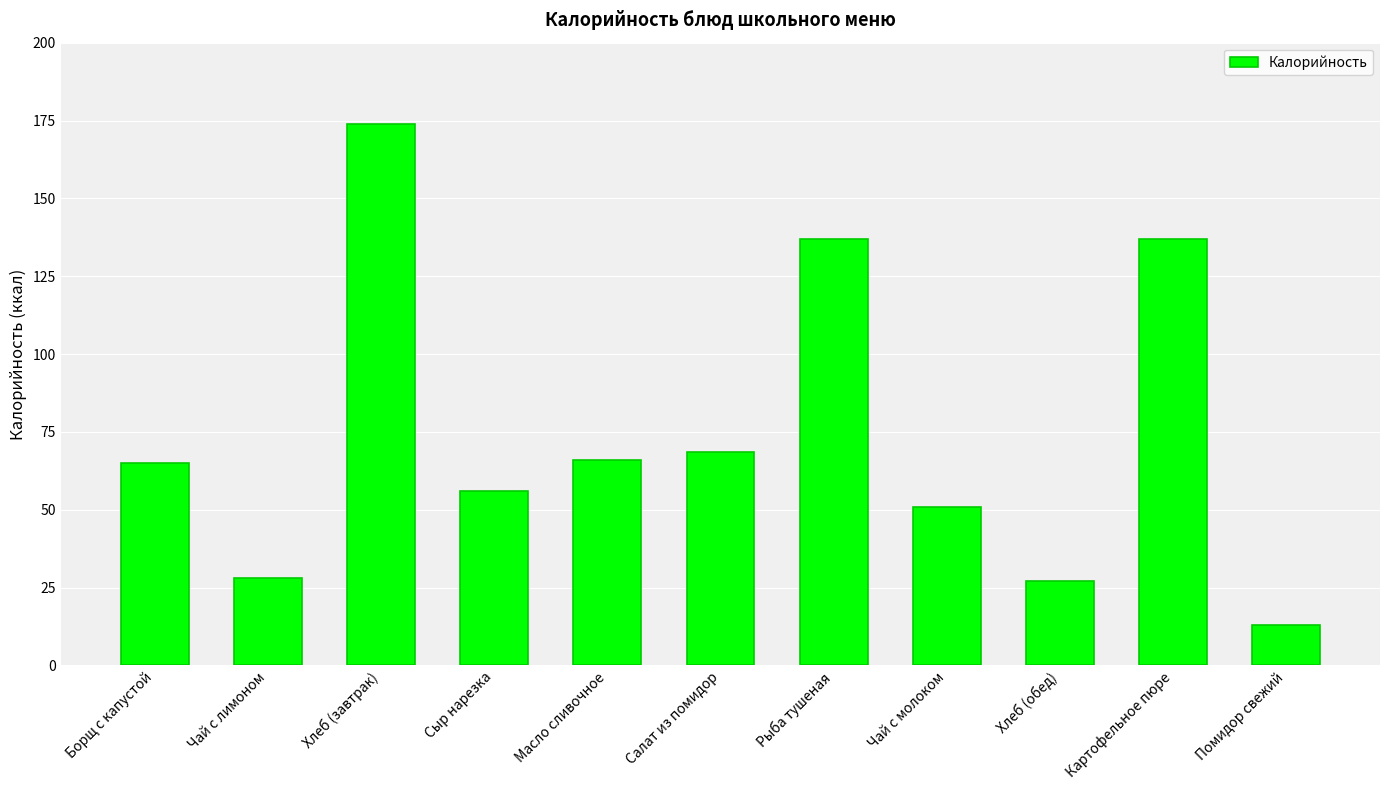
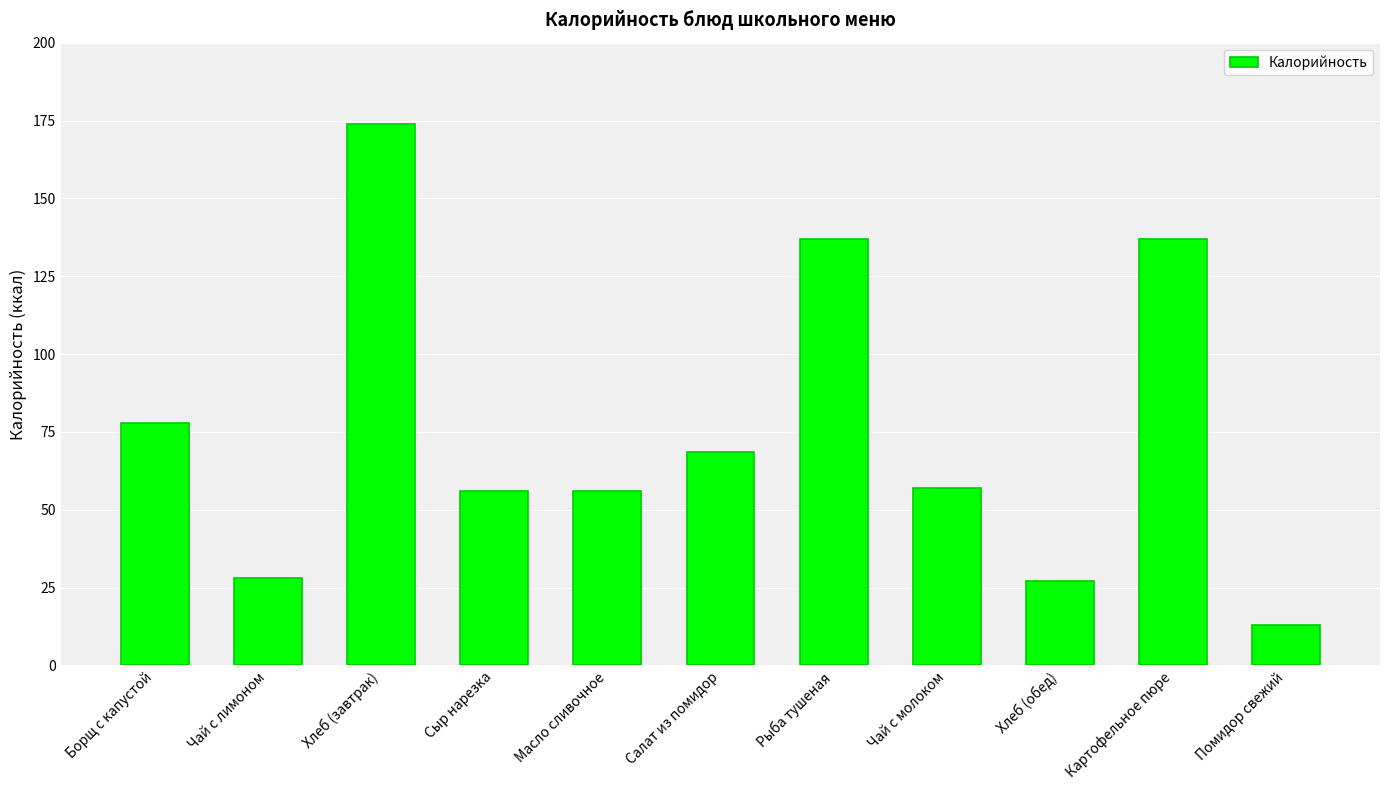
Борщ с капустой: 65 -> 78
Масло сливочное: 66 -> 56
Чай с молоком: 51 -> 57
